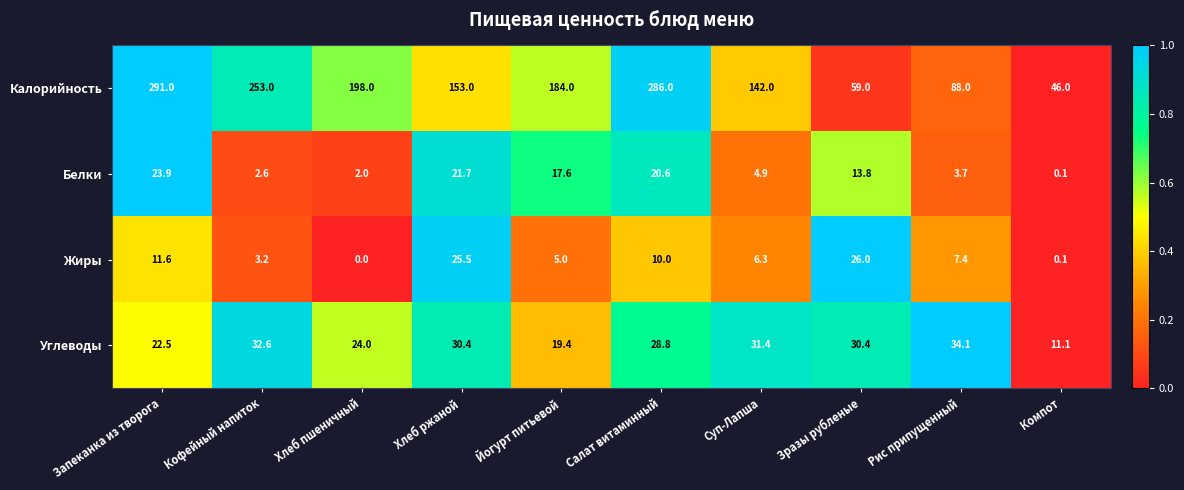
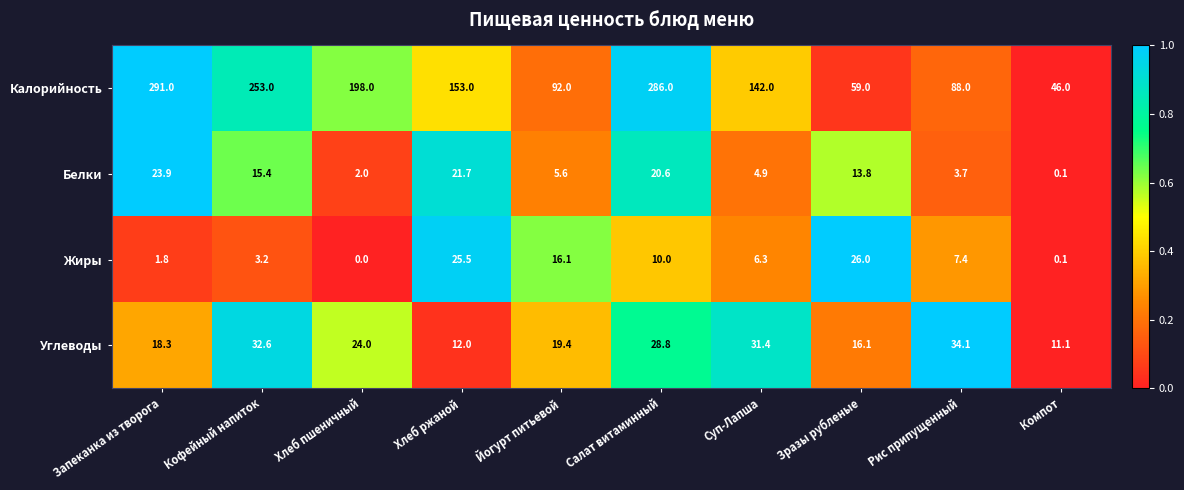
Калорийность, Йогурт питьевой: 184.0 -> 92.0
Белки, Кофейный напиток: 2.6 -> 15.4
Белки, Йогурт питьевой: 17.6 -> 5.6
Жиры, Запеканка из творога: 11.6 -> 1.8
Жиры, Йогурт питьевой: 5.0 -> 16.1
Углеводы, Запеканка из творога: 22.5 -> 18.3
Углеводы, Хлеб ржаной: 30.4 -> 12.0
Углеводы, Зразы рубленые: 30.4 -> 16.1
